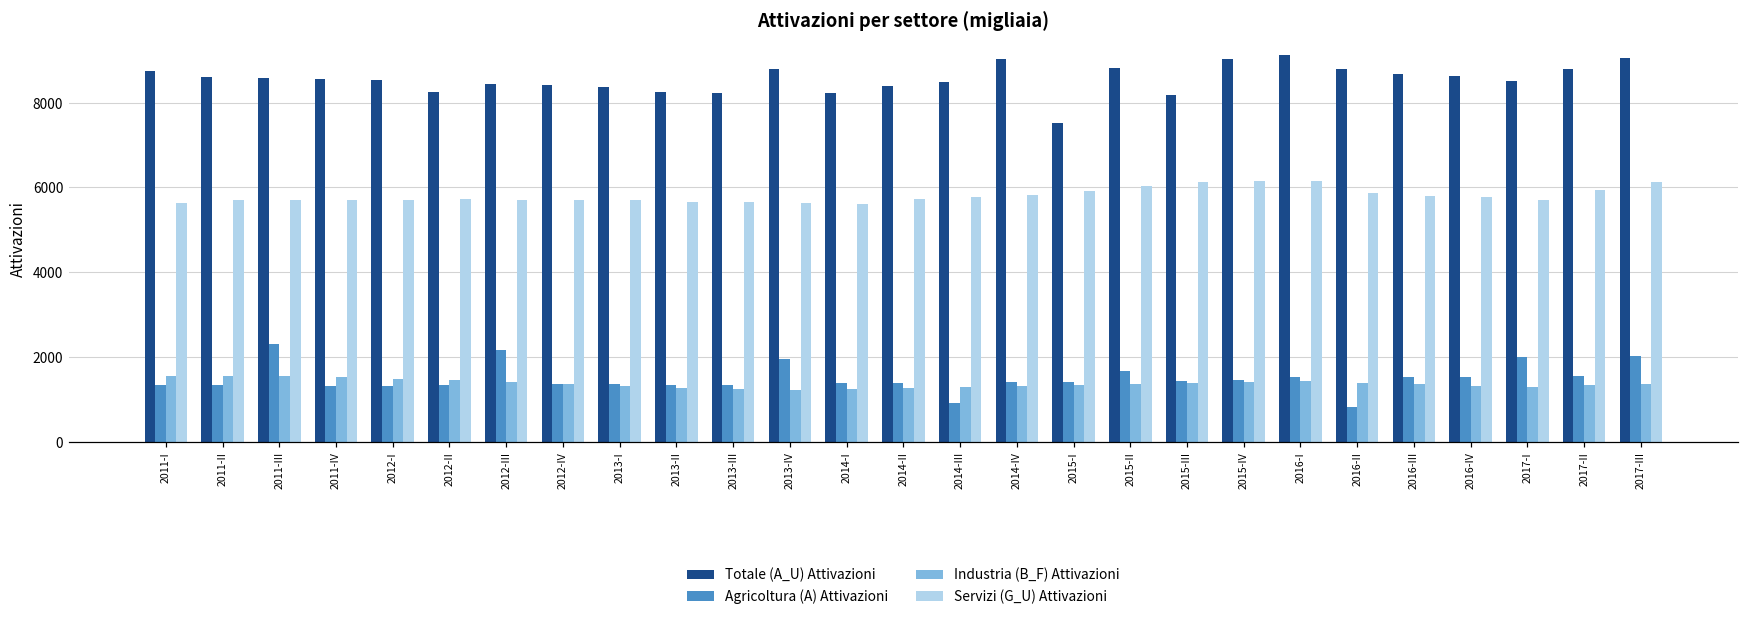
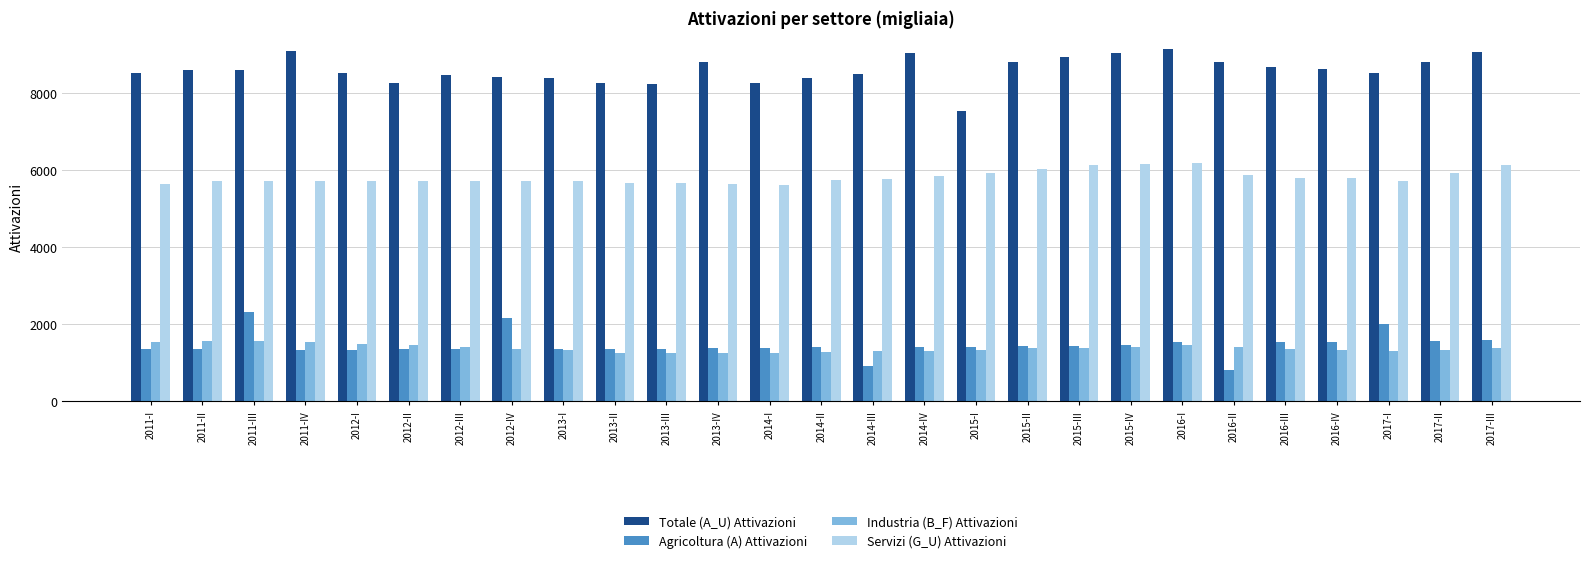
Totale (A_U) Attivazioni, 2011-I: 8700 -> 8500
Totale (A_U) Attivazioni, 2011-IV: 8500 -> 9100
Agricoltura (A) Attivazioni, 2012-III: 2200 -> 1300
Agricoltura (A) Attivazioni, 2012-IV: 1400 -> 2200
Agricoltura (A) Attivazioni, 2013-IV: 2000 -> 1400
Agricoltura (A) Attivazioni, 2015-II: 1700 -> 1400
Totale (A_U) Attivazioni, 2015-III: 8200 -> 8900
Agricoltura (A) Attivazioni, 2017-III: 2000 -> 1600
